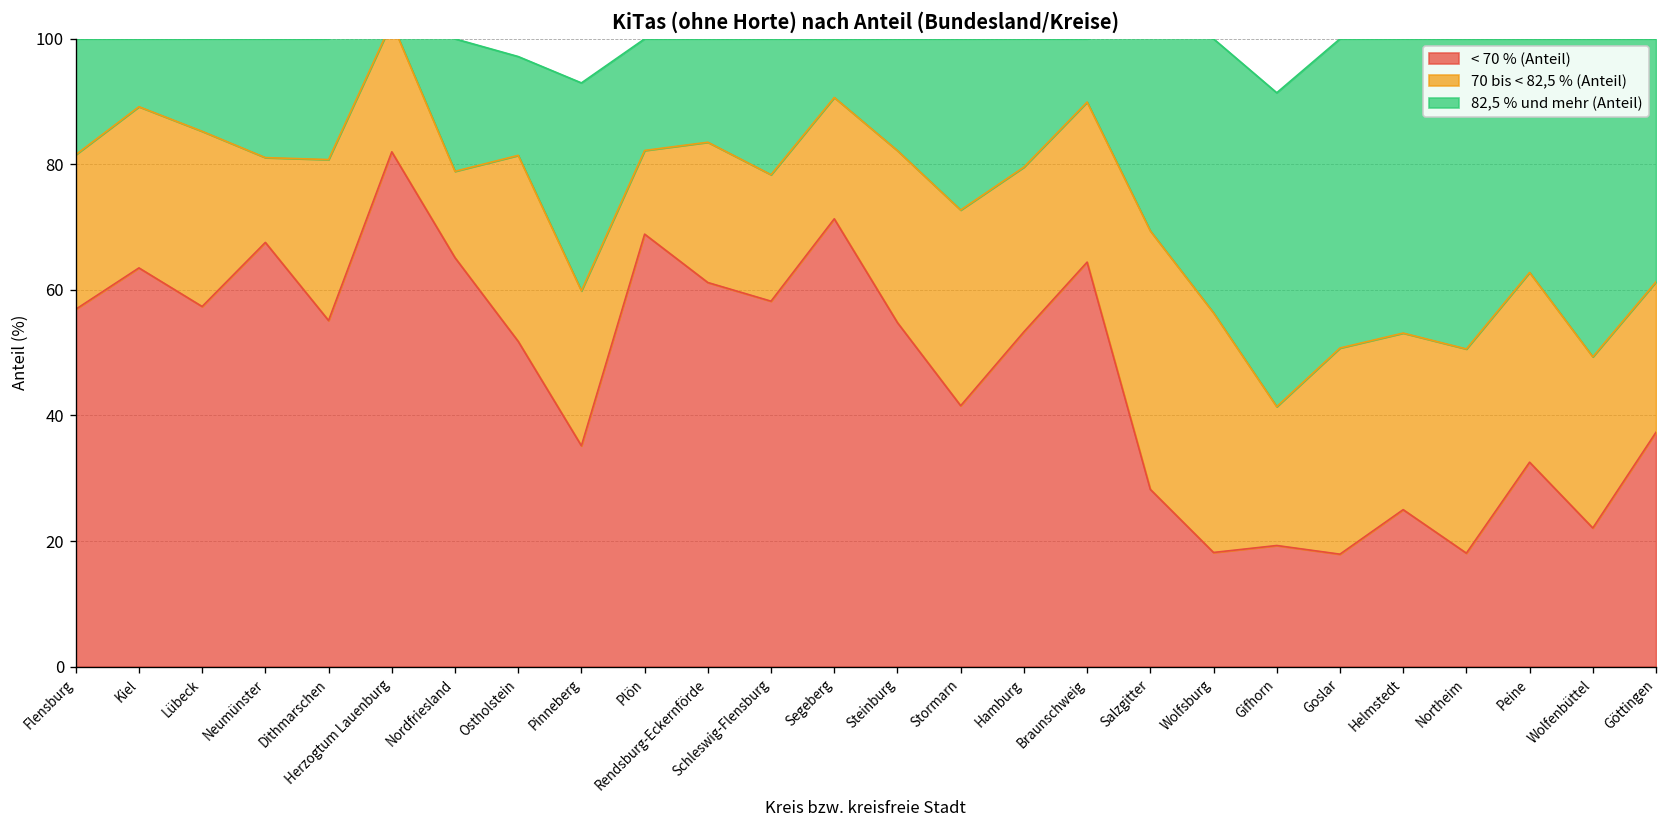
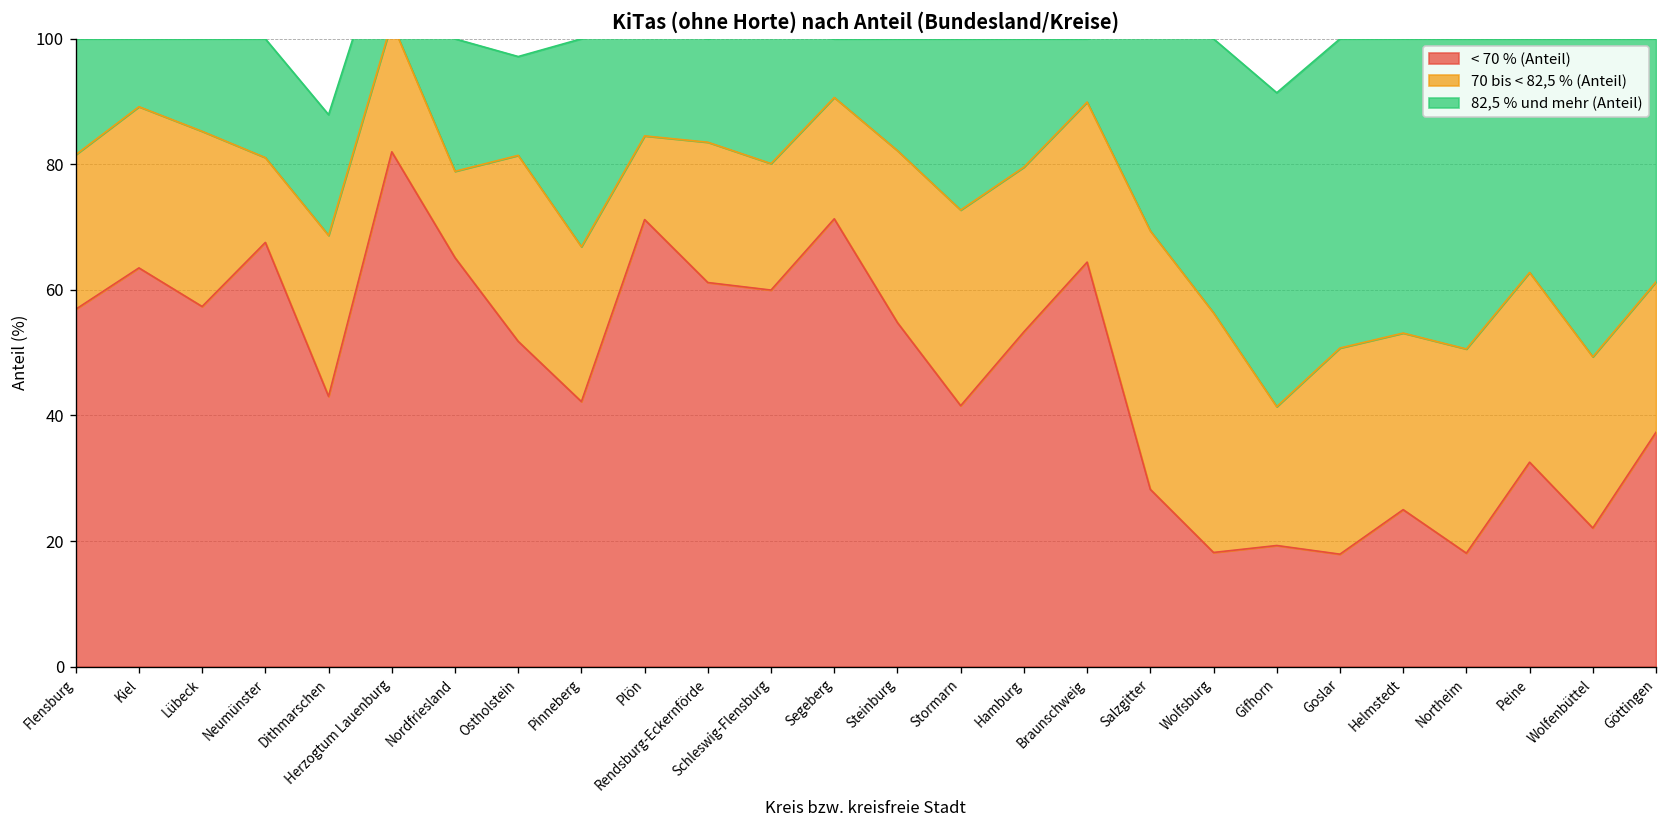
< 70 % (Anteil), Dithmarschen: 55 -> 43
< 70 % (Anteil), Pinneberg: 35 -> 42
< 70 % (Anteil), Plön: 69 -> 71
< 70 % (Anteil), Schleswig-Flensburg: 58 -> 60
